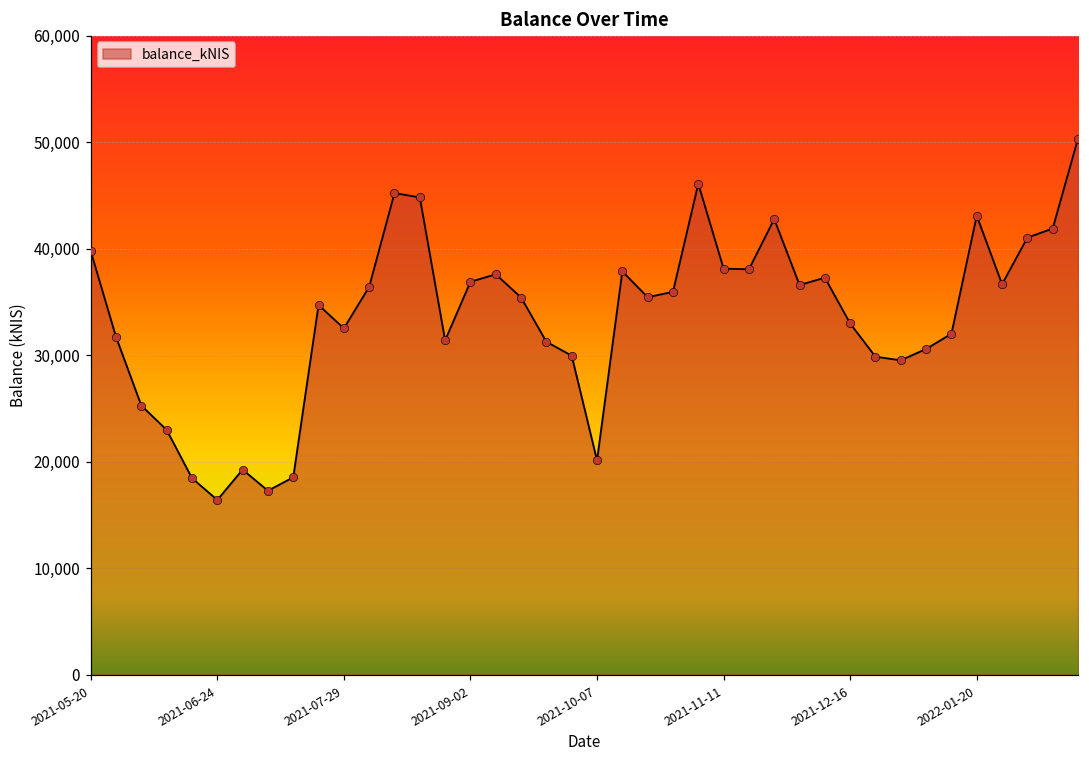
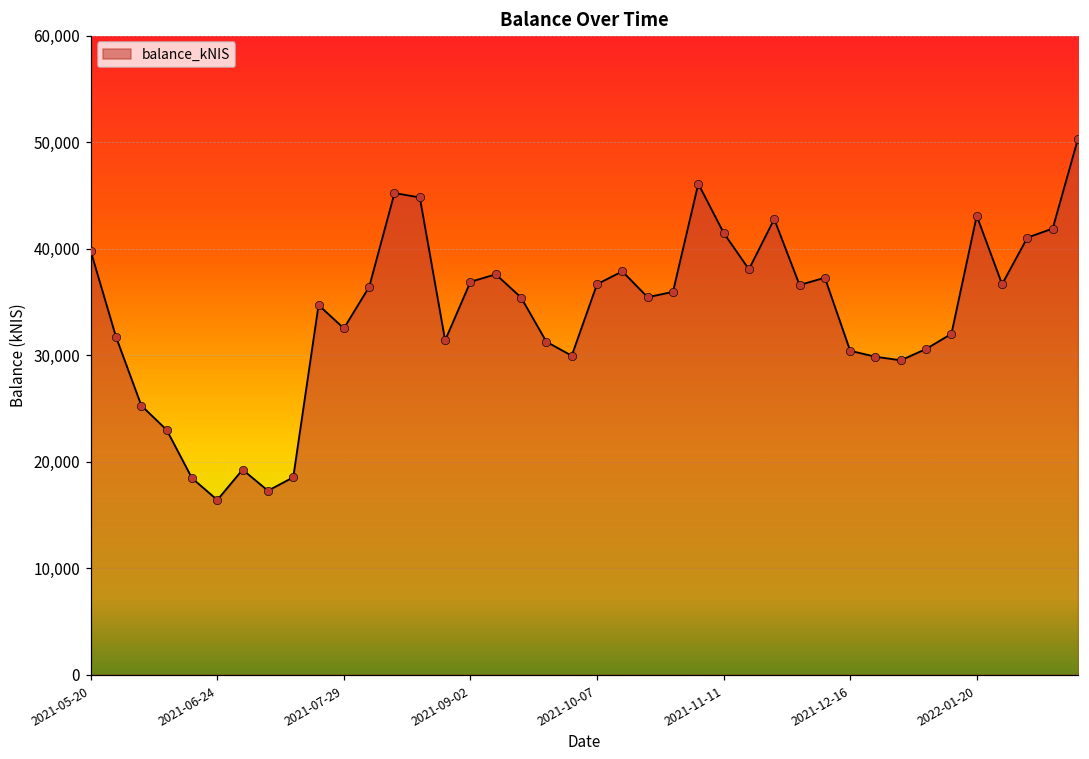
2021-10-07: 20,000 -> 37,000
2021-11-11: 38,000 -> 41,000
2021-12-16: 33,000 -> 30,000
